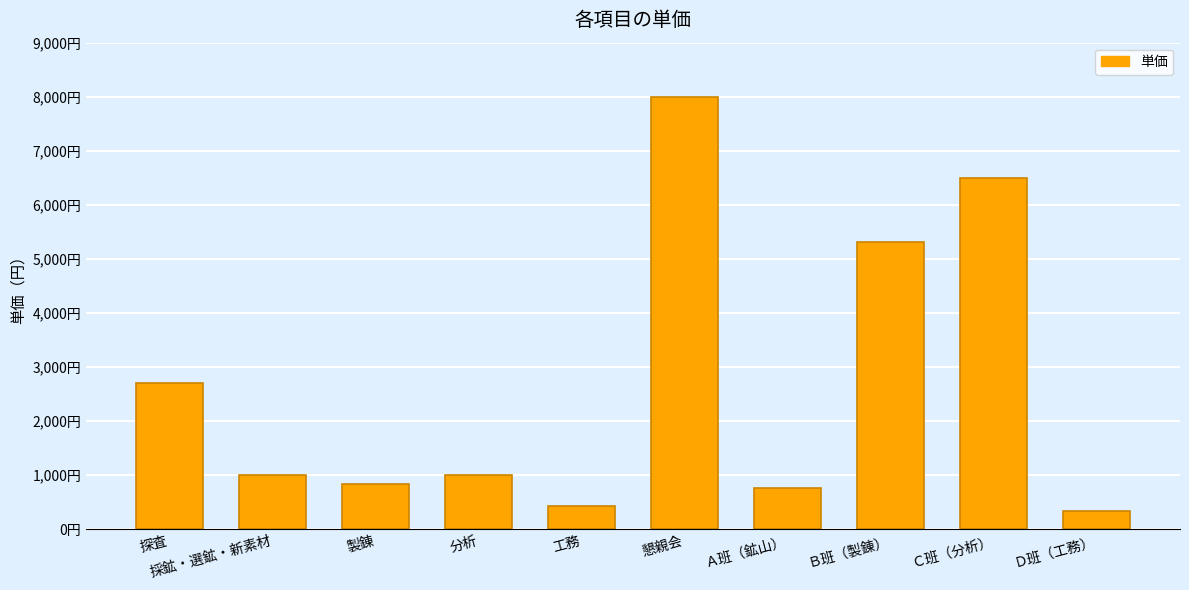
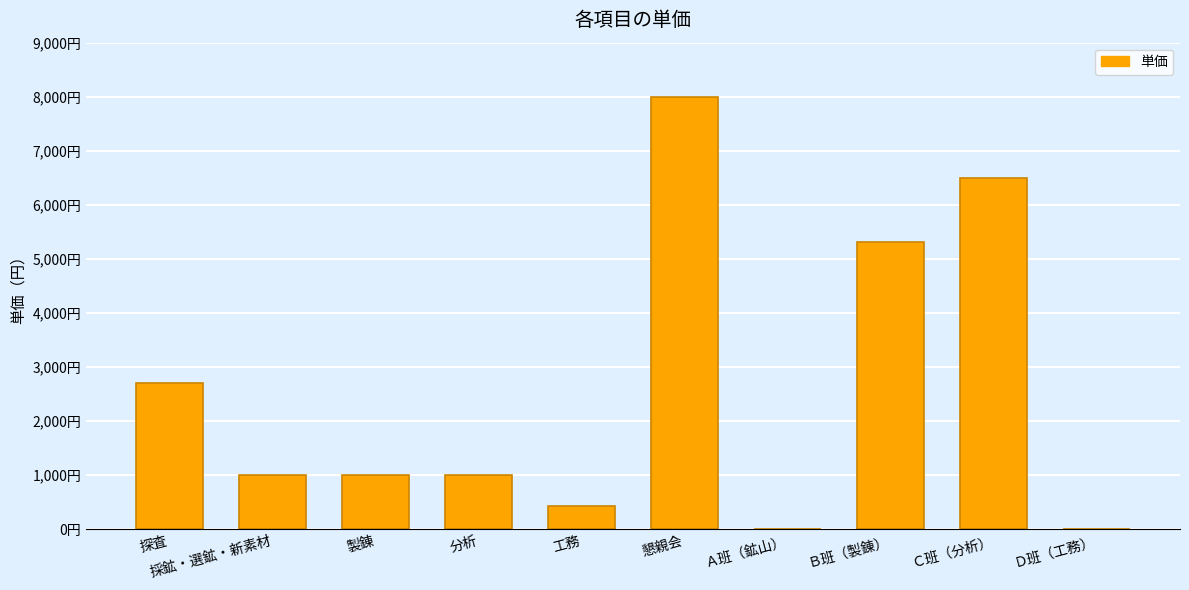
製錬: 800円 -> 1,000円
Ａ班（鉱山）: 800円 -> 0円
Ｄ班（工務）: 300円 -> 0円
